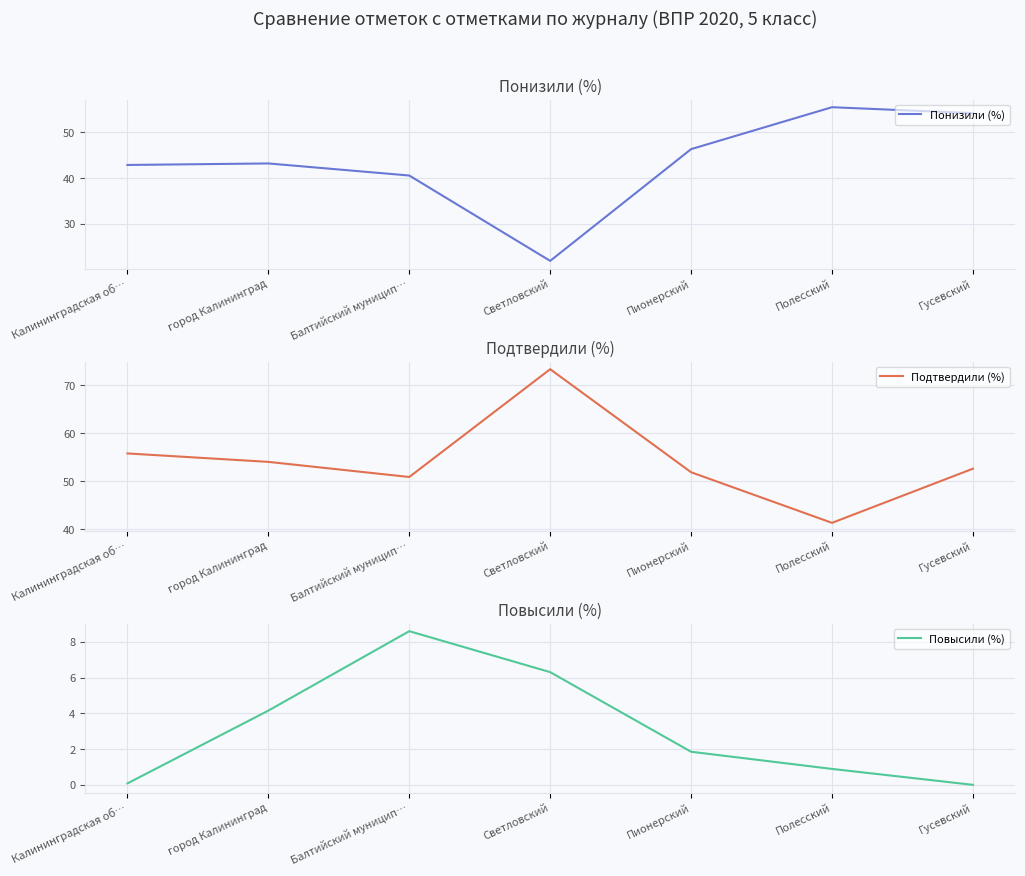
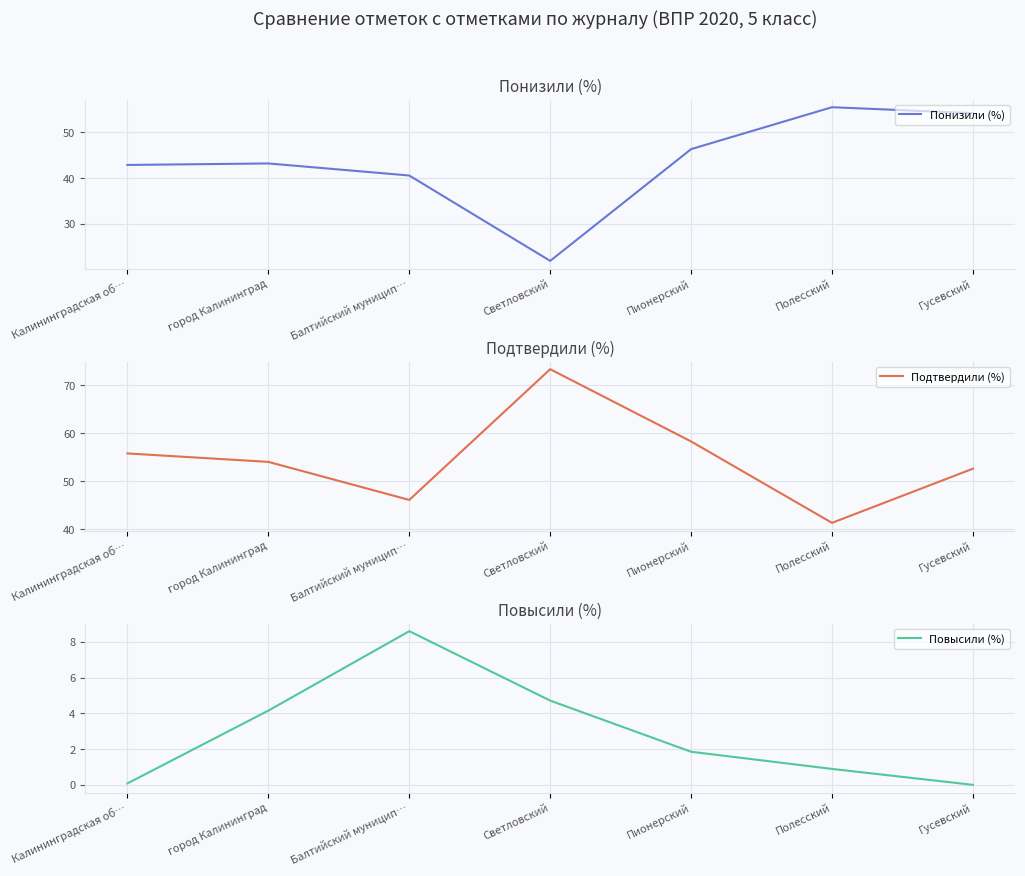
Подтвердили (%), Балтийский муницип…: 51 -> 46
Подтвердили (%), Пионерский: 52 -> 58
Повысили (%), Светловский: 6.3 -> 4.7
